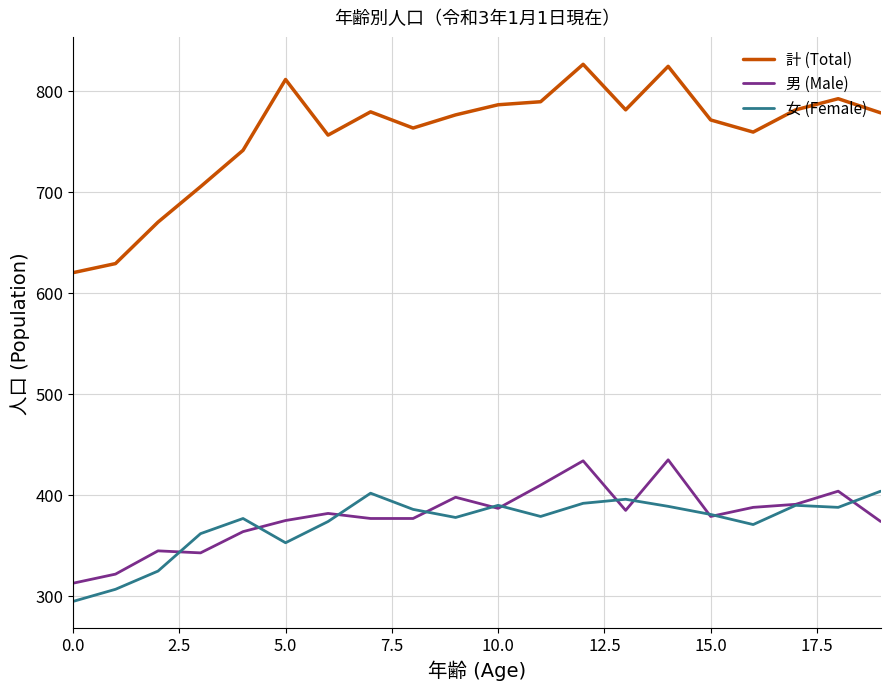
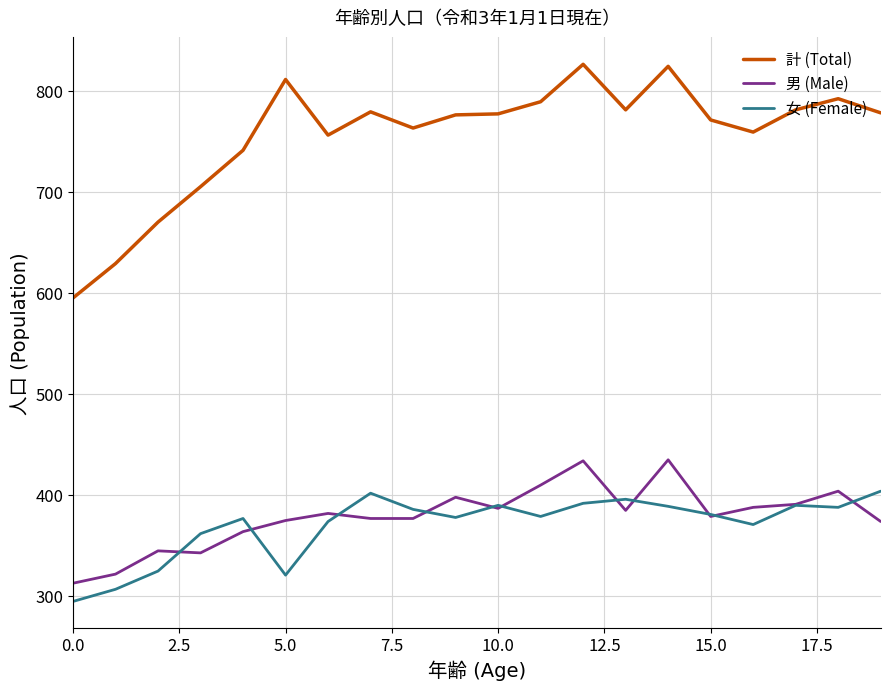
計 (Total), 0.0: 620 -> 595
女 (Female), 5.0: 353 -> 321
計 (Total), 10.0: 786 -> 777
